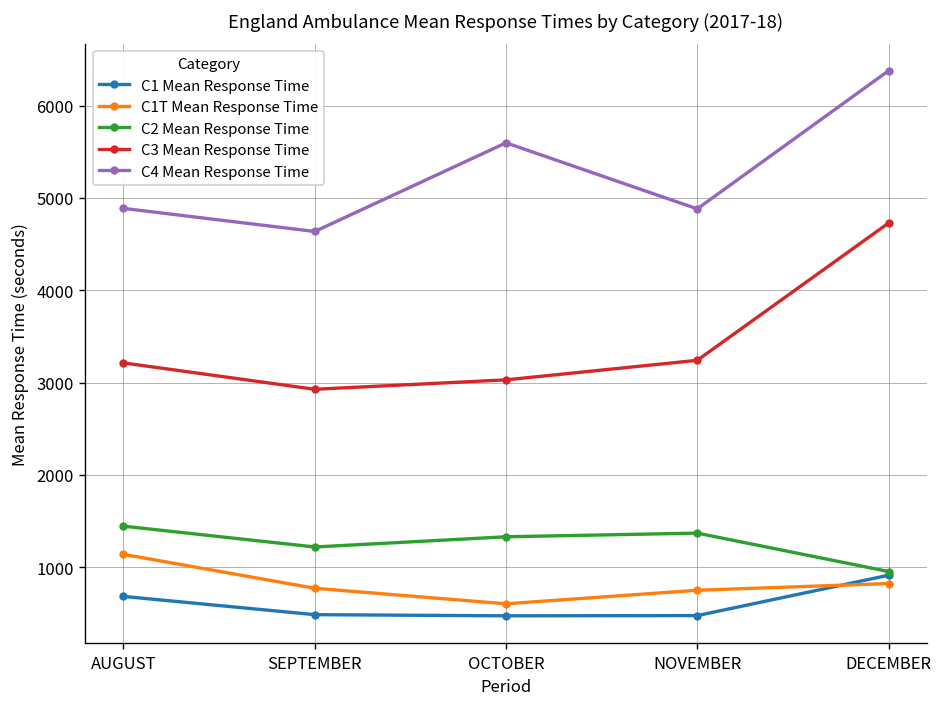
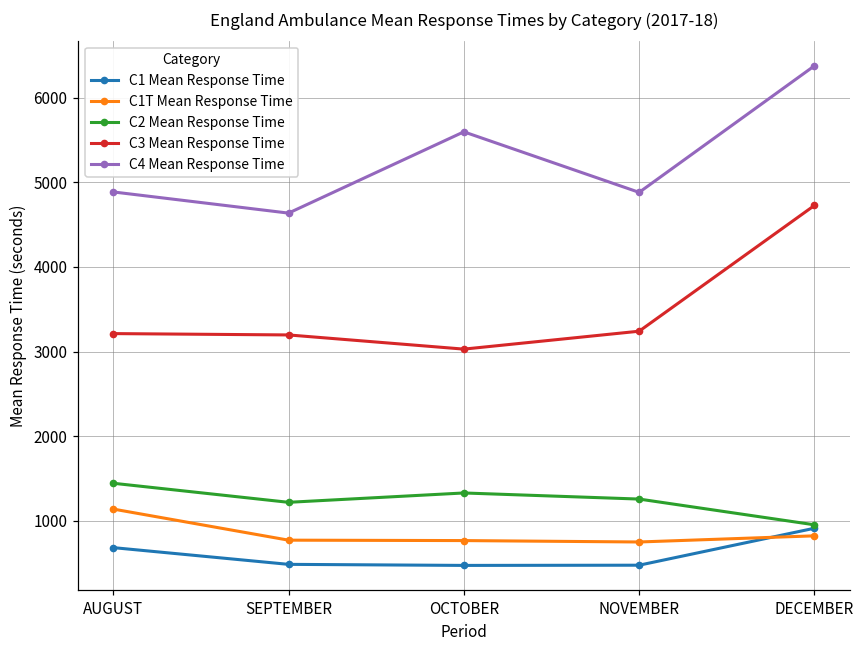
C3 Mean Response Time, SEPTEMBER: 2900 -> 3200
C1T Mean Response Time, OCTOBER: 600 -> 800
C2 Mean Response Time, NOVEMBER: 1400 -> 1300
